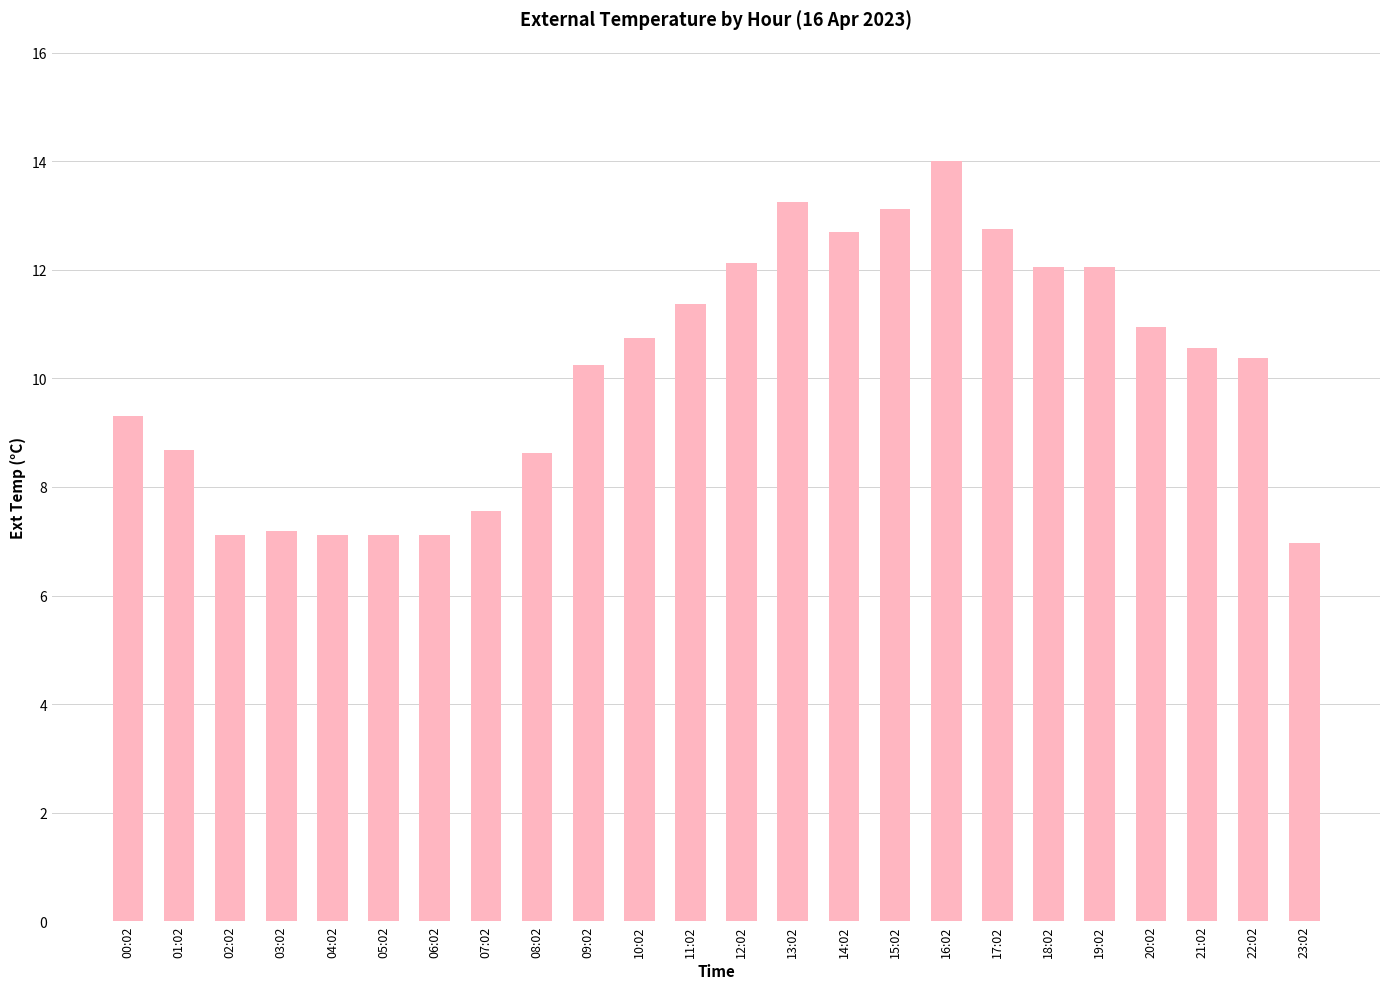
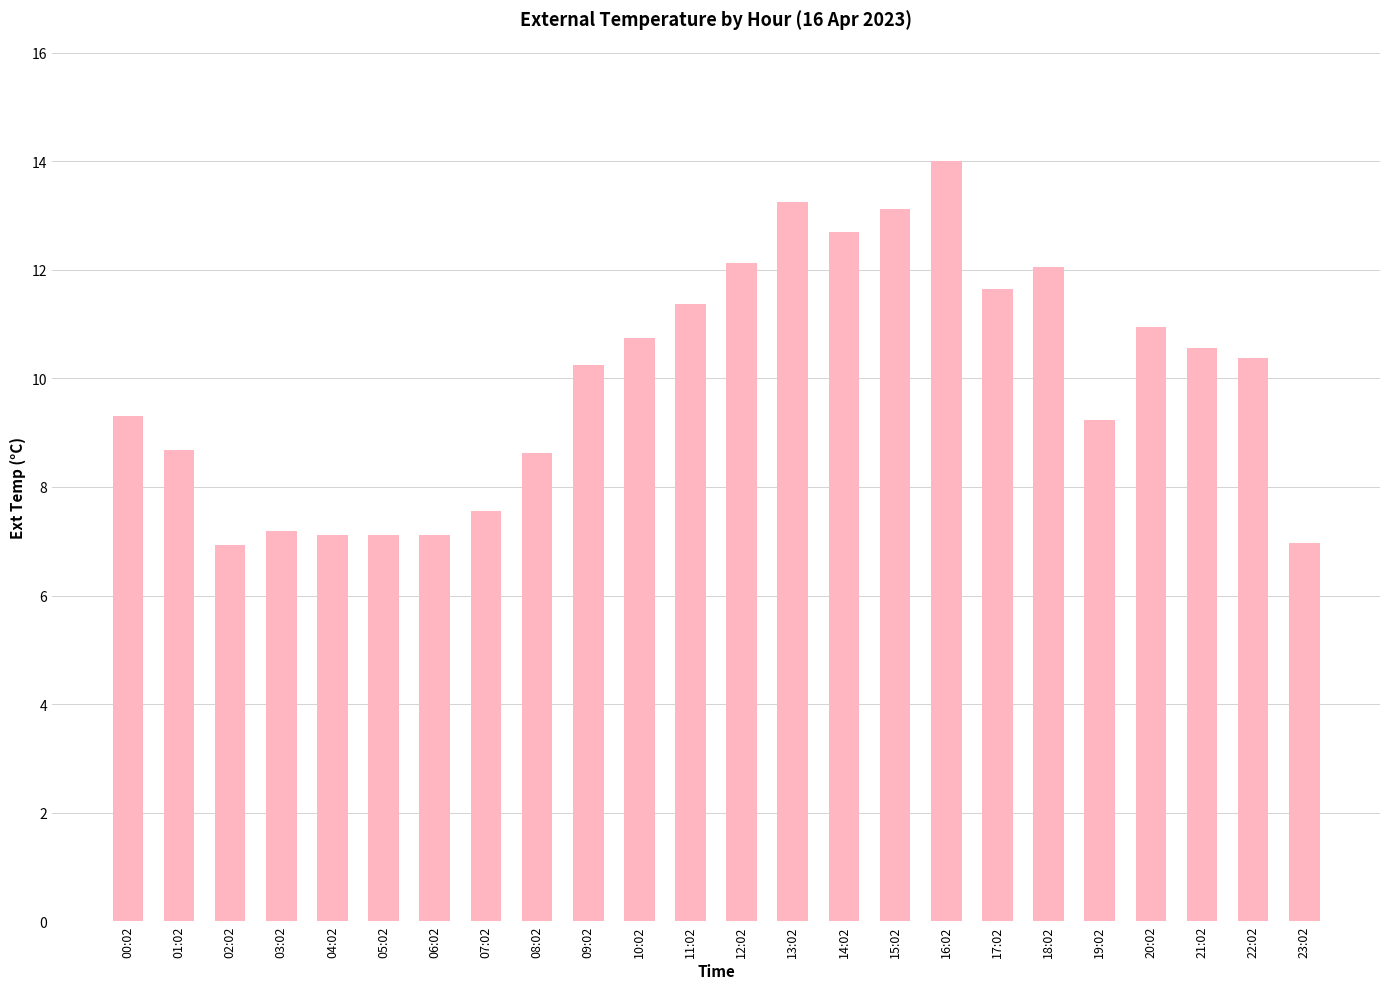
02:02: 7.1 -> 6.9
17:02: 12.8 -> 11.7
19:02: 12.1 -> 9.2
